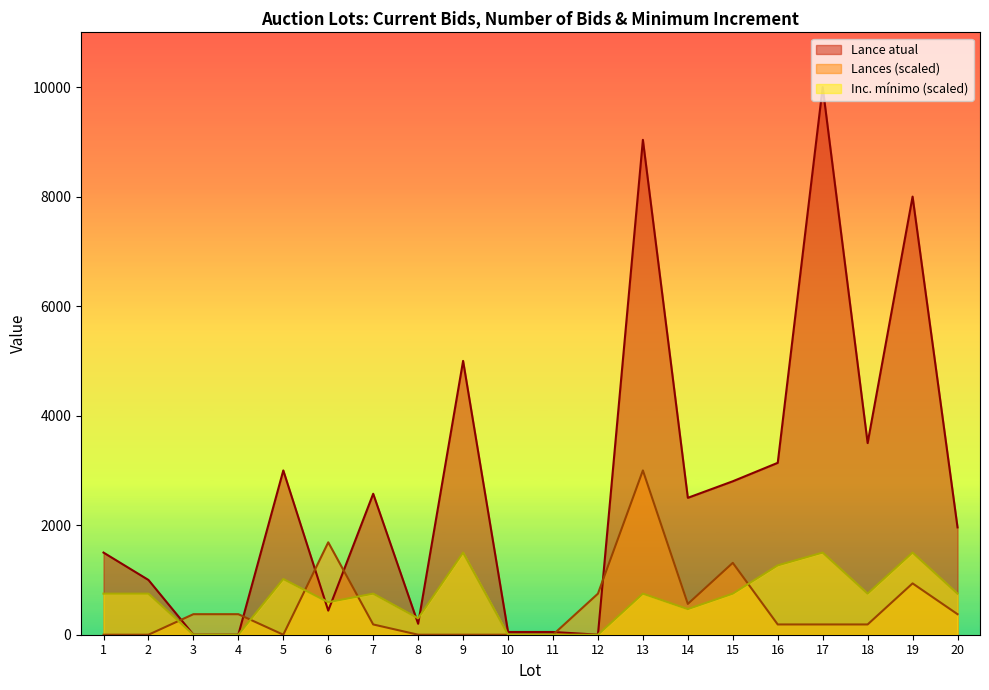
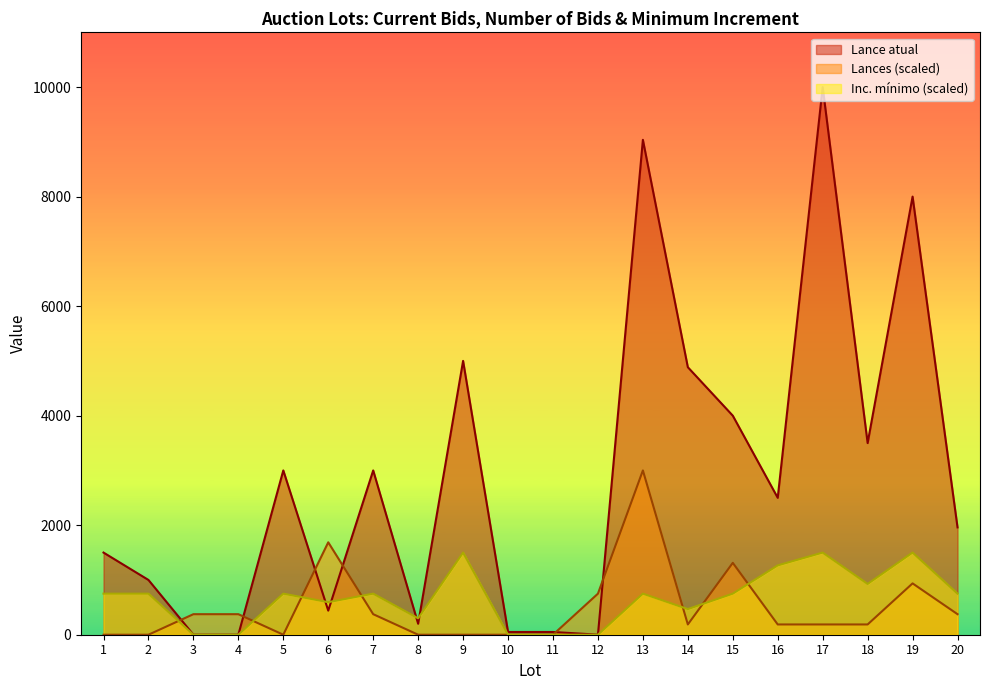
Inc. mínimo (scaled), 5: 1000 -> 800
Lance atual, 7: 2600 -> 3000
Lances (scaled), 7: 200 -> 400
Lance atual, 14: 2500 -> 4900
Lances (scaled), 14: 600 -> 200
Lance atual, 15: 2800 -> 4000
Lance atual, 16: 3100 -> 2500
Inc. mínimo (scaled), 18: 800 -> 900
